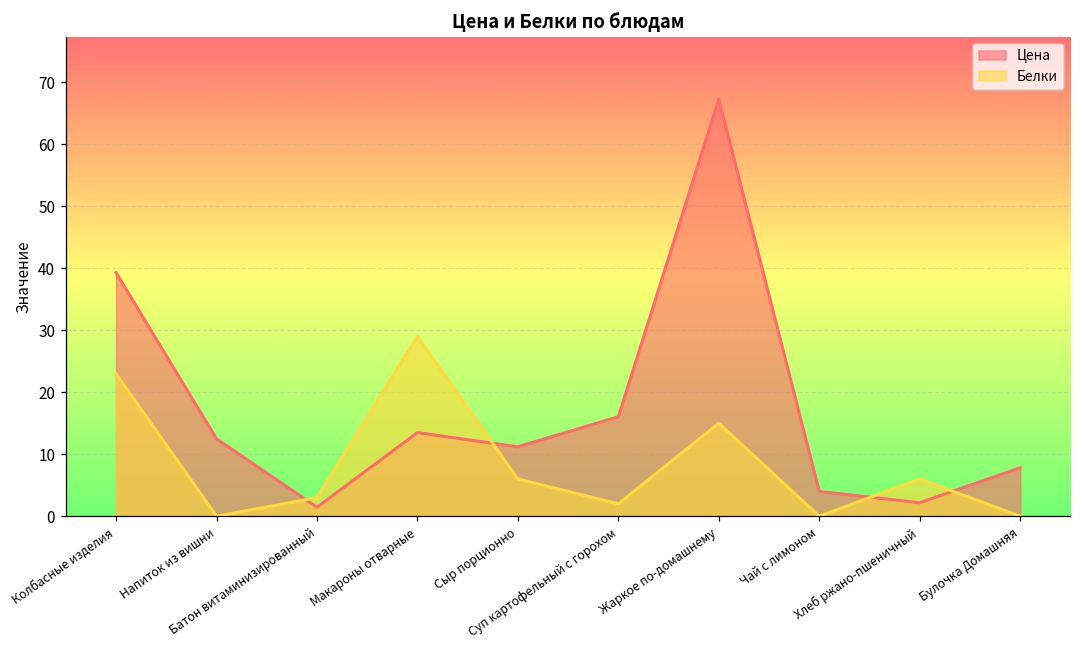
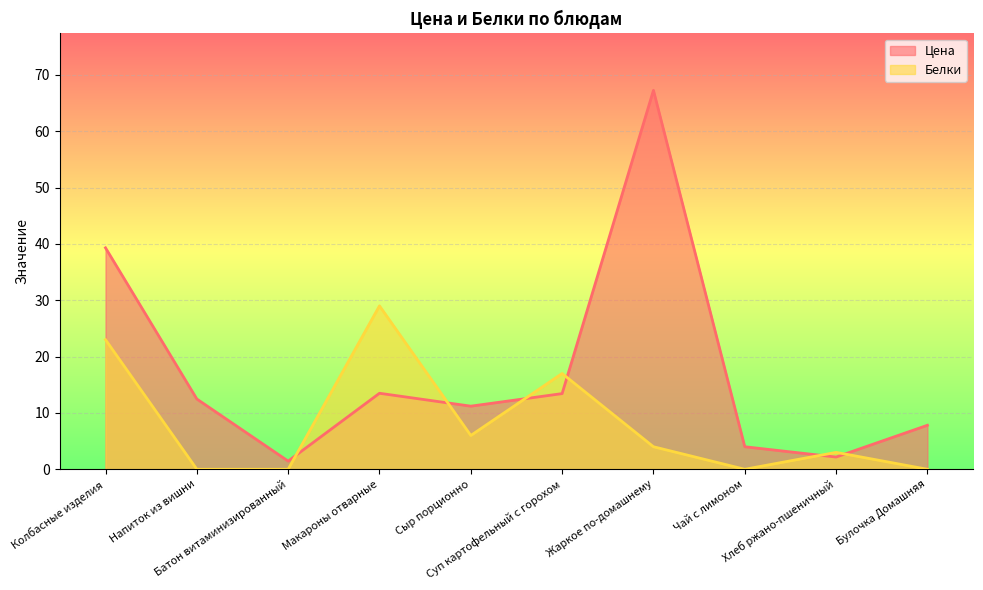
Белки, Батон витаминизированный: 3 -> 0
Цена, Суп картофельный с горохом: 16 -> 13
Белки, Суп картофельный с горохом: 2 -> 17
Белки, Жаркое по-домашнему: 15 -> 4
Белки, Хлеб ржано-пшеничный: 6 -> 3
